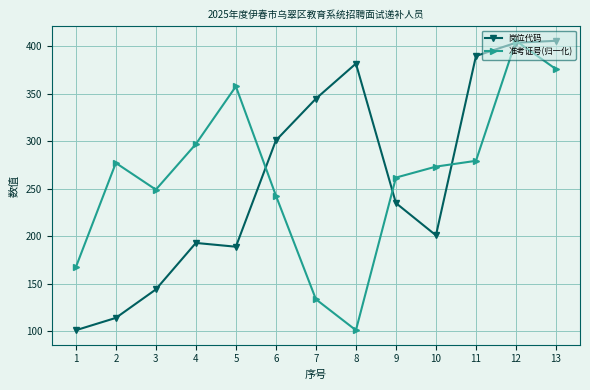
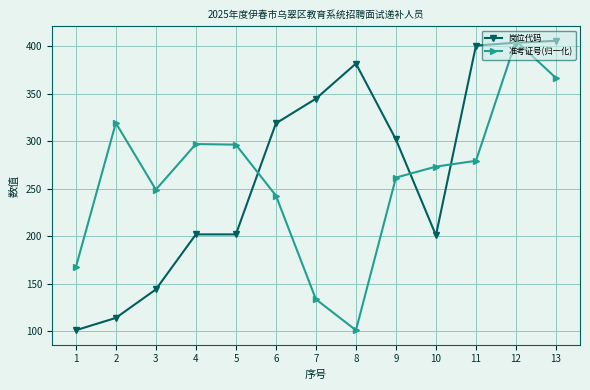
准考证号(归一化), 2: 280 -> 320
岗位代码, 4: 190 -> 200
岗位代码, 5: 190 -> 200
准考证号(归一化), 5: 360 -> 300
岗位代码, 6: 300 -> 320
岗位代码, 9: 240 -> 300
岗位代码, 11: 390 -> 400
准考证号(归一化), 13: 380 -> 370
